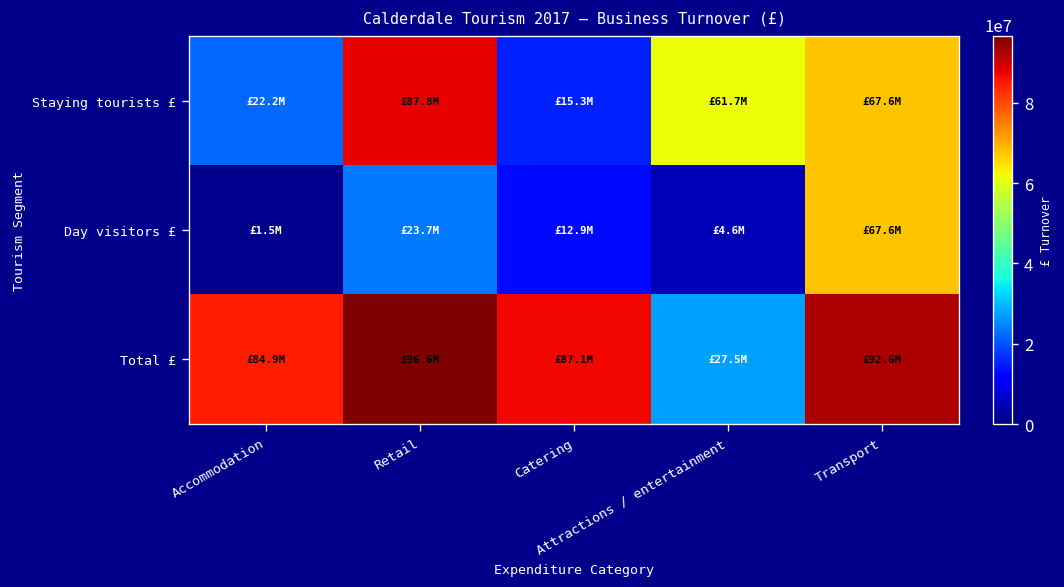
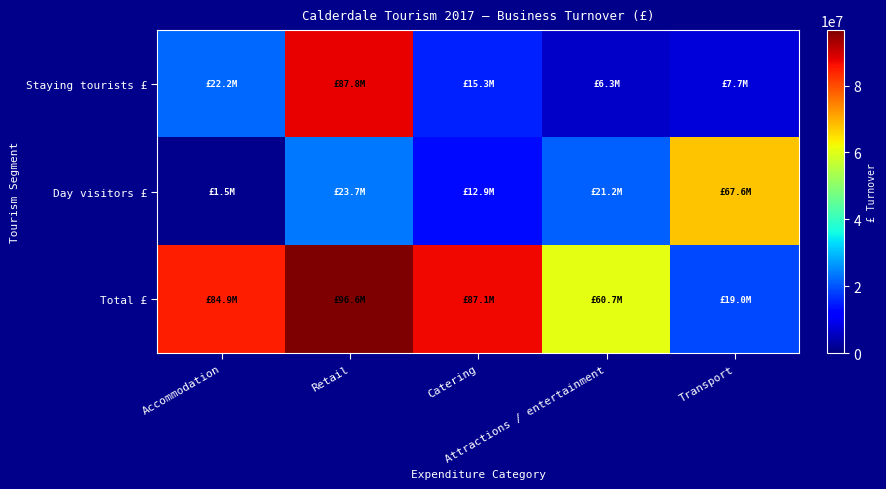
Staying tourists £, Attractions / entertainment: £61.7M -> £6.3M
Staying tourists £, Transport: £67.6M -> £7.7M
Day visitors £, Attractions / entertainment: £4.6M -> £21.2M
Total £, Attractions / entertainment: £27.5M -> £60.7M
Total £, Transport: £92.6M -> £19.0M
